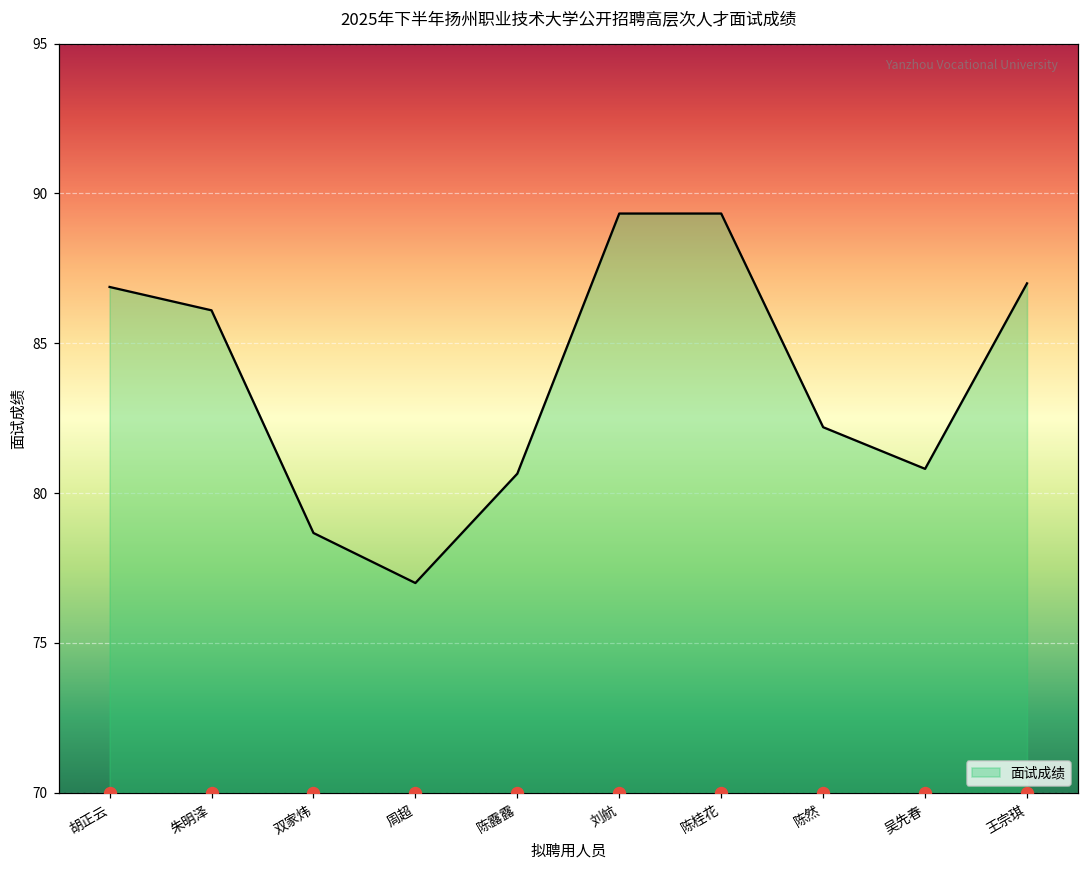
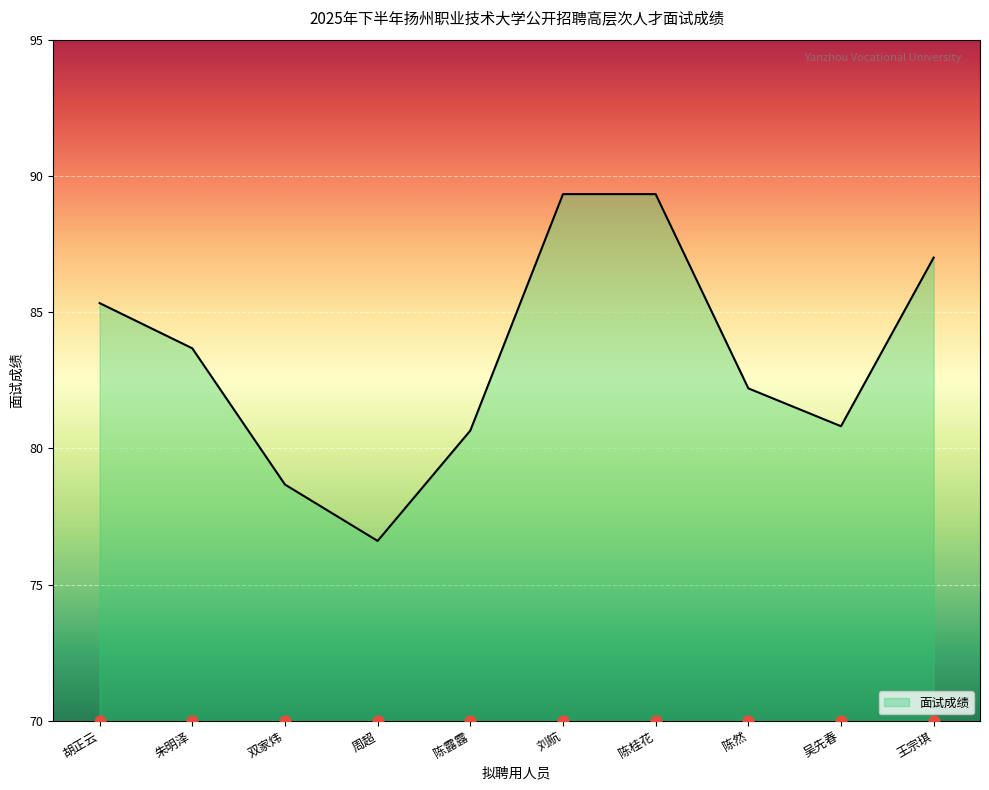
面试成绩, 胡正云: 86.9 -> 85.3
面试成绩, 朱明泽: 86.1 -> 83.7
面试成绩, 周超: 77.0 -> 76.6
